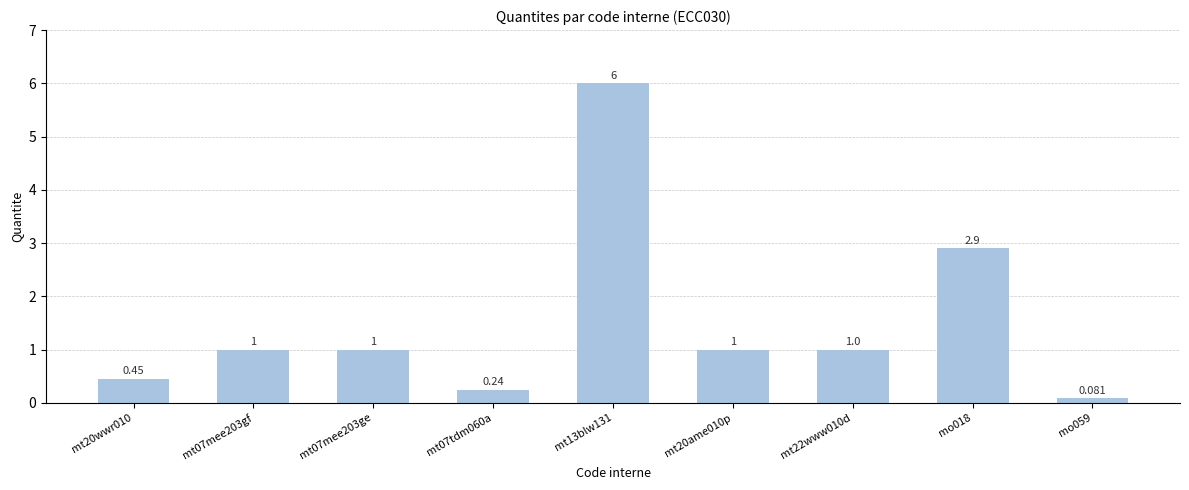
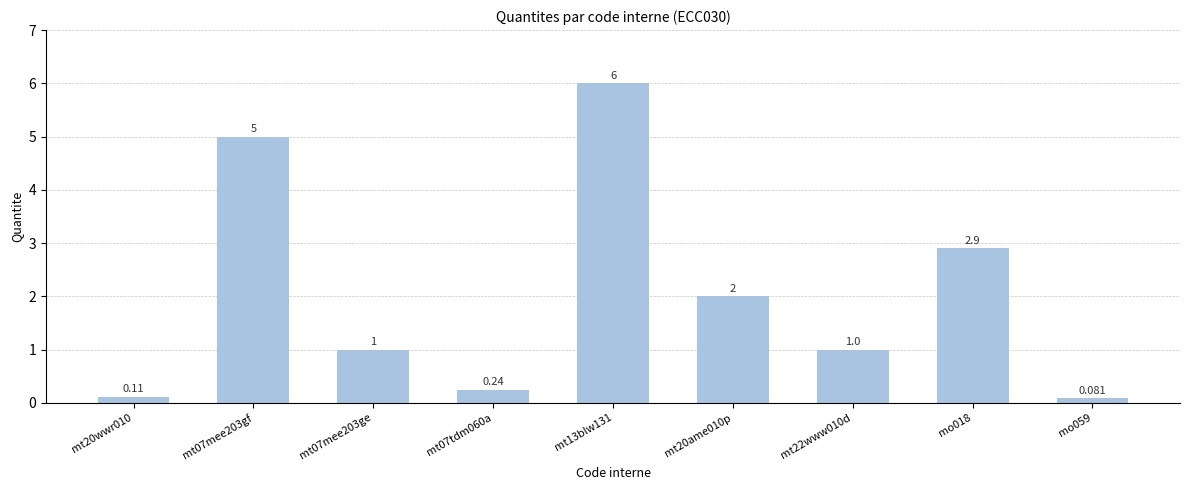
mt20wwr010: 0.45 -> 0.11
mt07mee203gf: 1 -> 5
mt20ame010p: 1 -> 2
